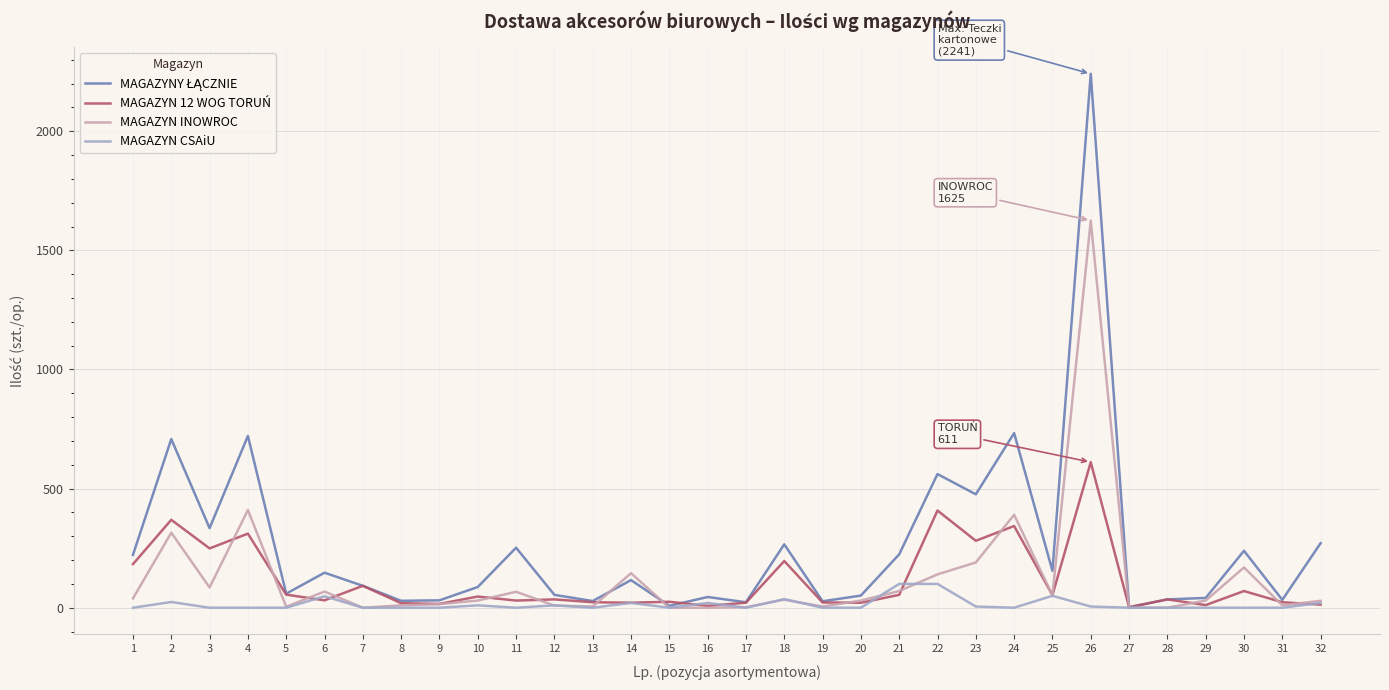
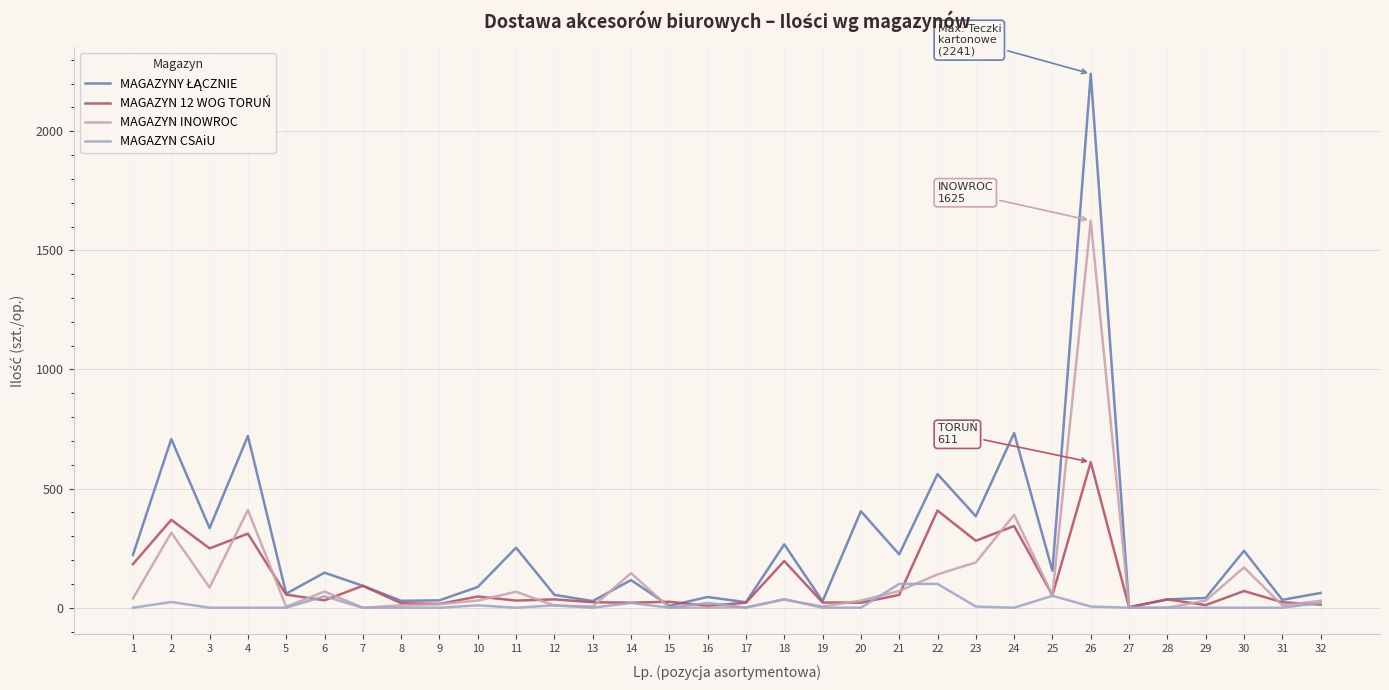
MAGAZYNY ŁĄCZNIE, 20: 50 -> 410
MAGAZYNY ŁĄCZNIE, 23: 480 -> 380
MAGAZYNY ŁĄCZNIE, 32: 270 -> 60
